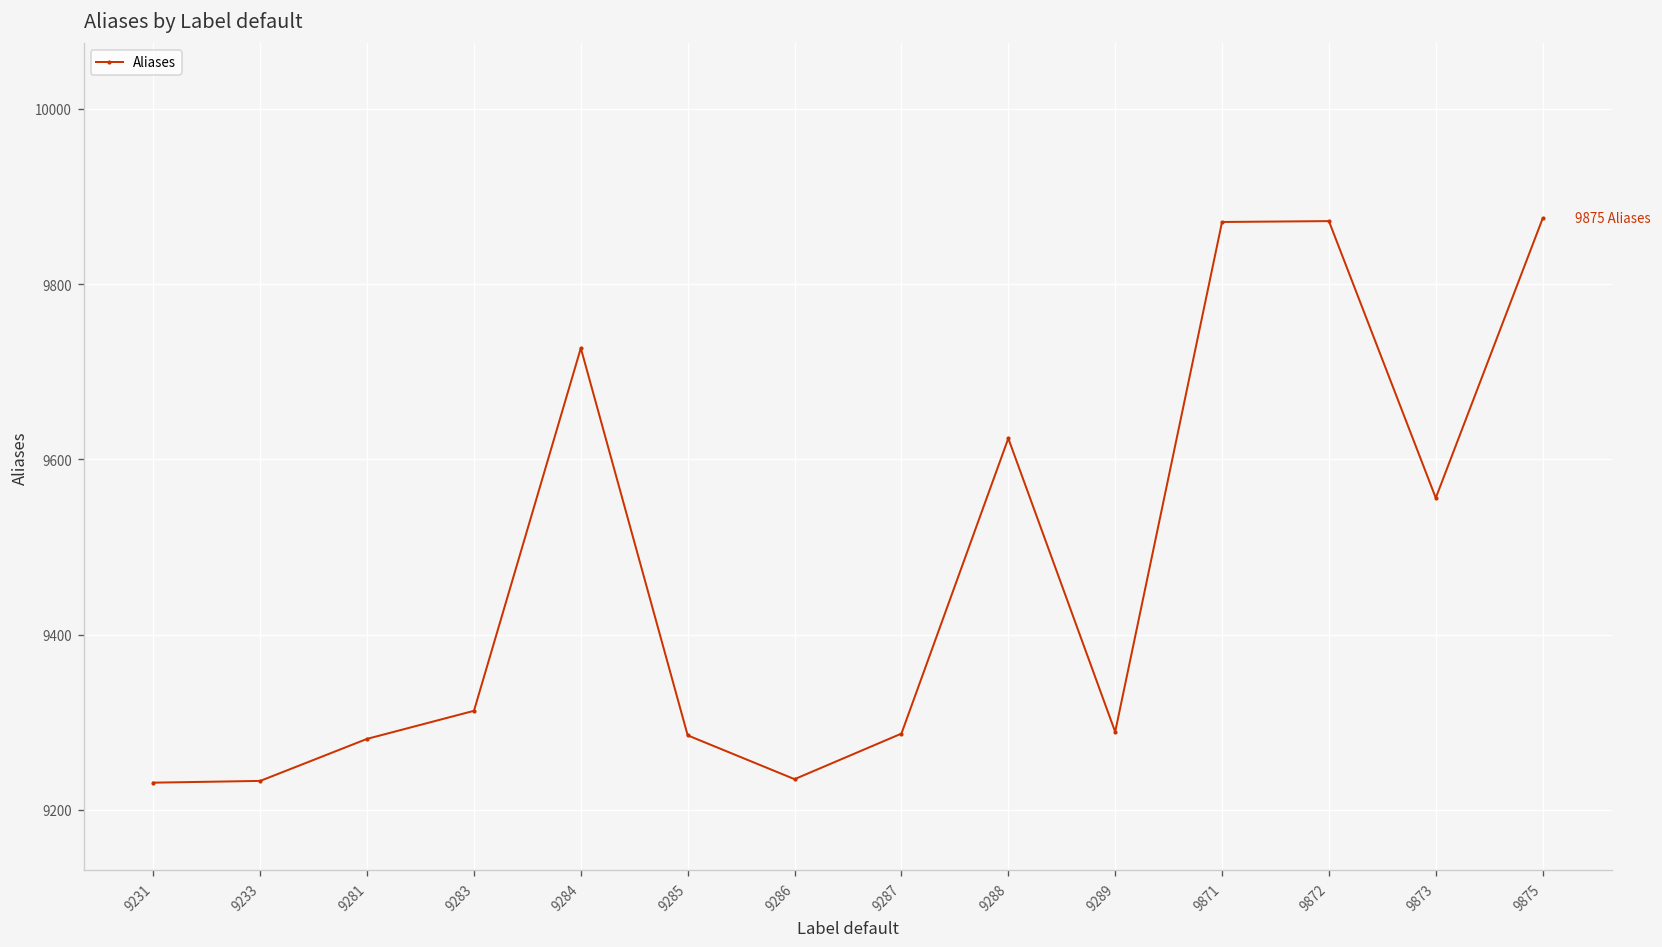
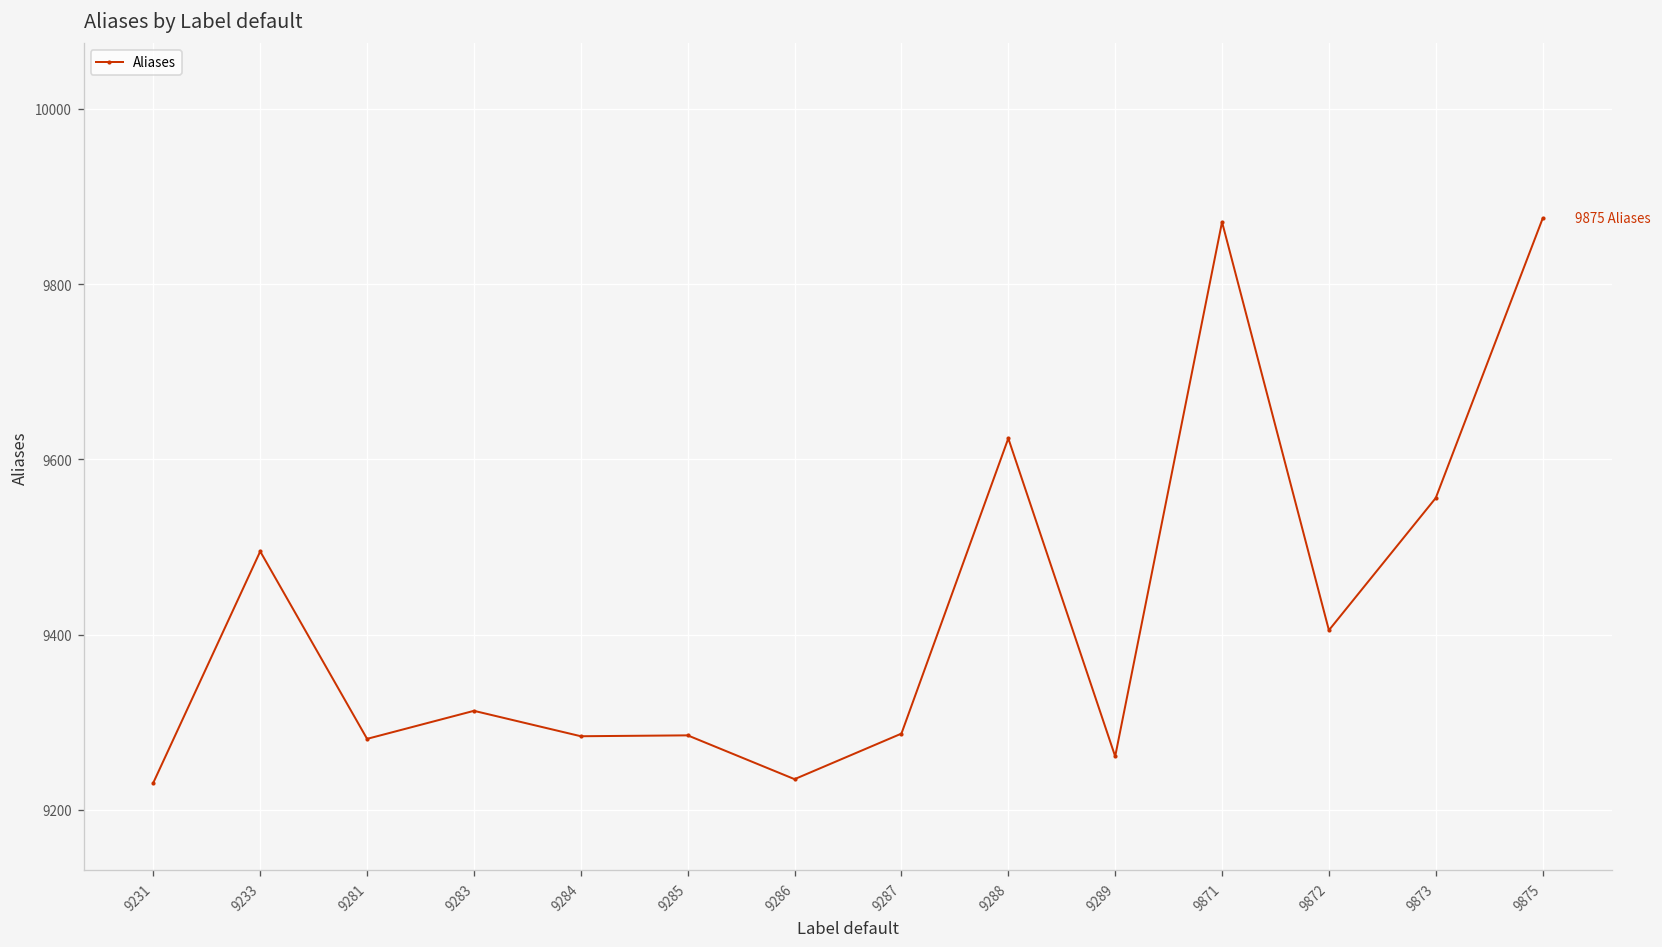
9233: 9230 -> 9500
9284: 9730 -> 9280
9289: 9290 -> 9260
9872: 9870 -> 9410
